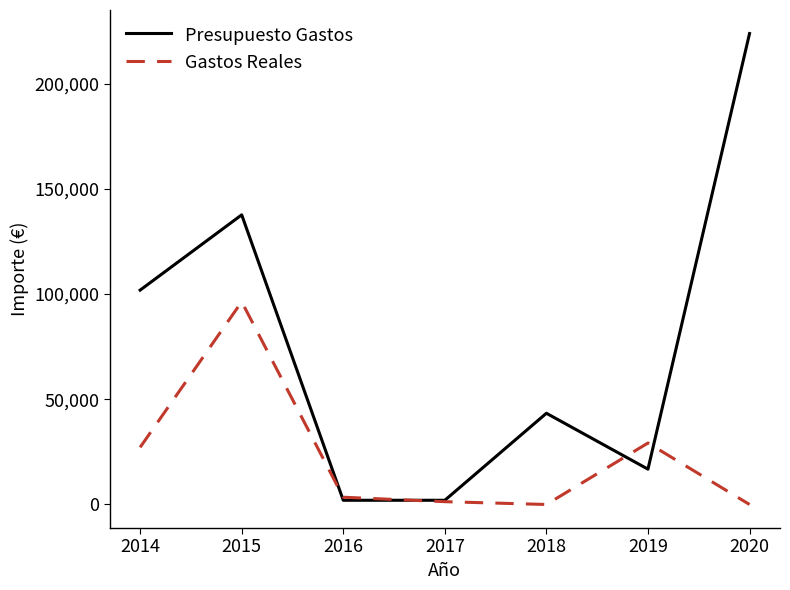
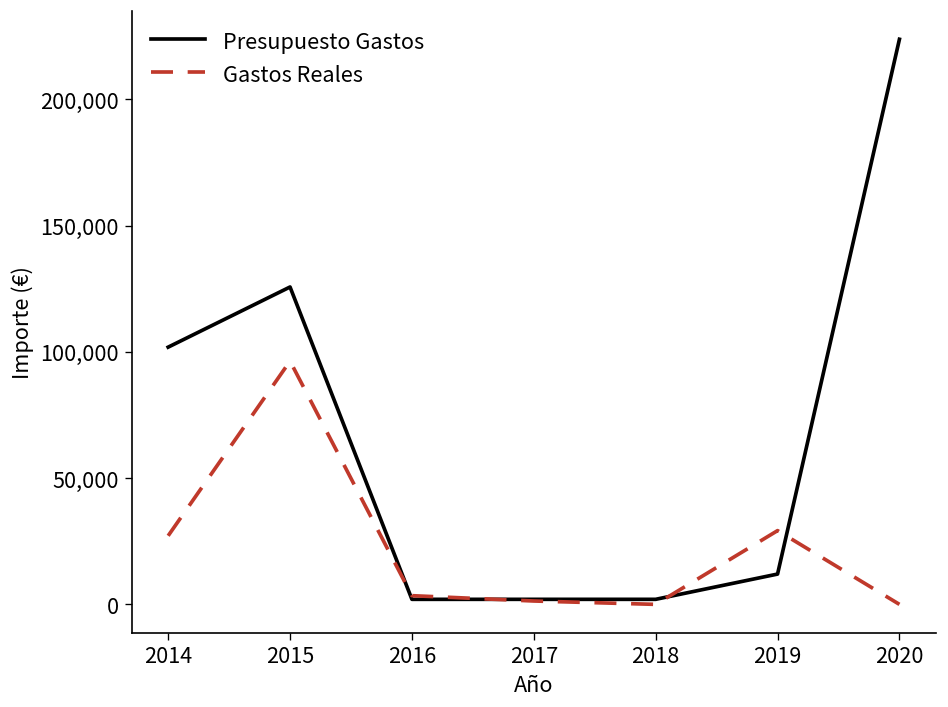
Presupuesto Gastos, 2015: 138,000 -> 126,000
Presupuesto Gastos, 2018: 43,000 -> 2,000
Presupuesto Gastos, 2019: 17,000 -> 12,000
